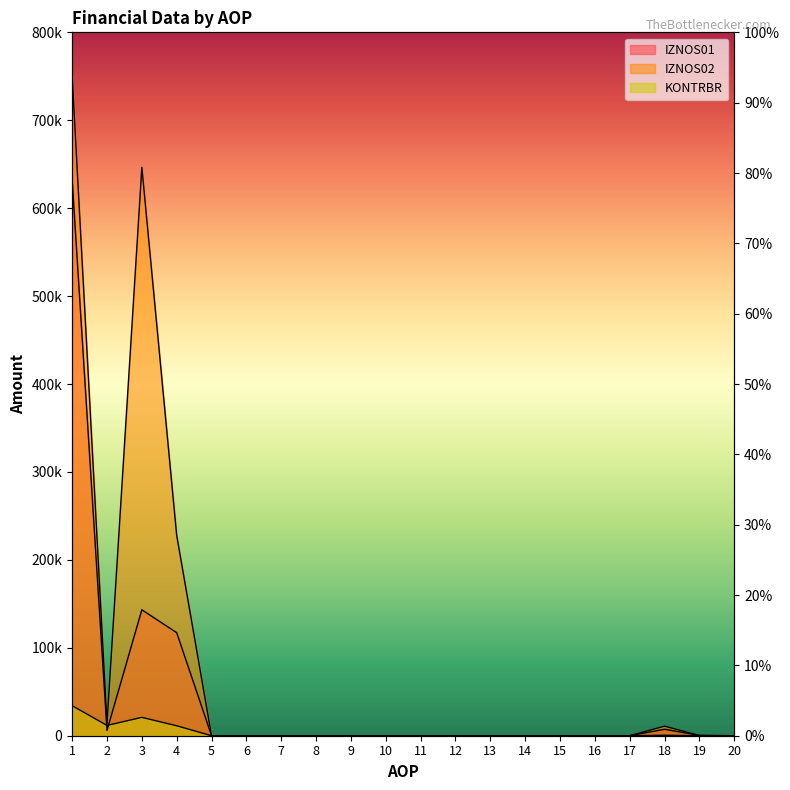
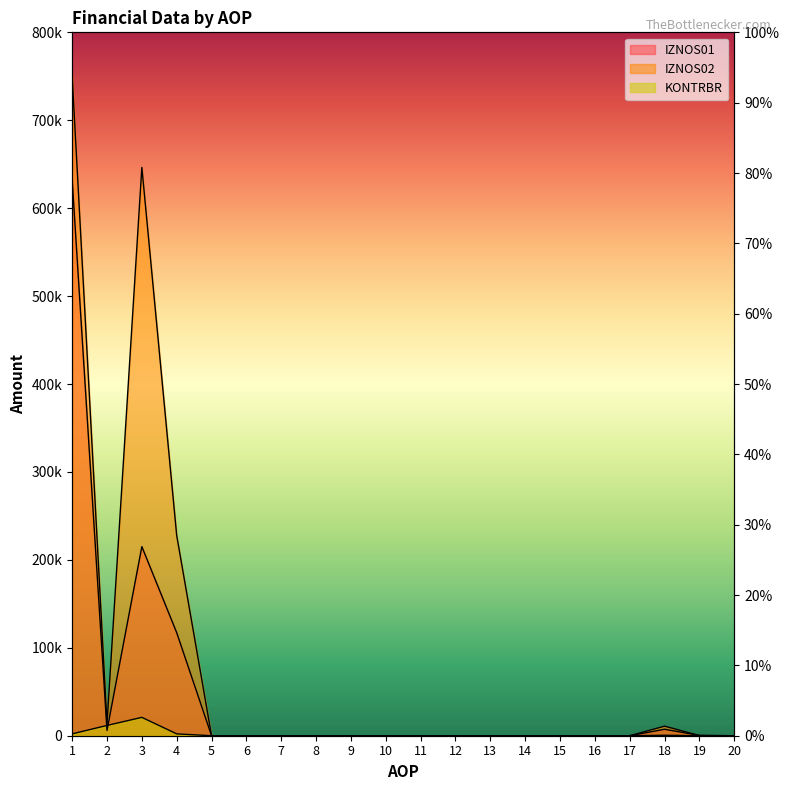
KONTRBR, 1: 30000 -> 0
IZNOS01, 3: 140000 -> 220000
KONTRBR, 4: 10000 -> 0
